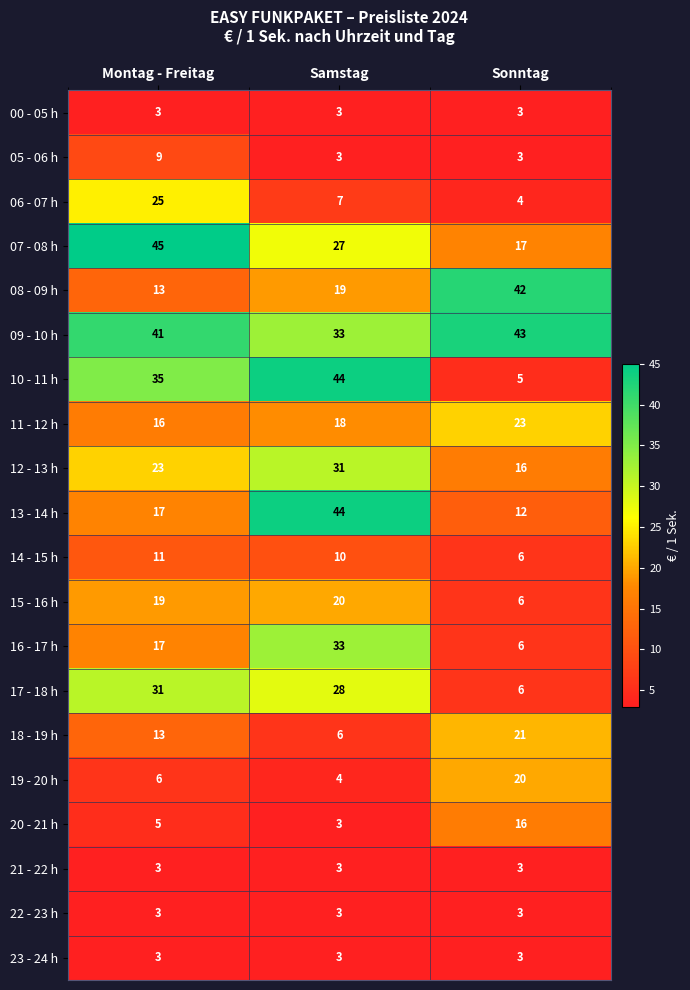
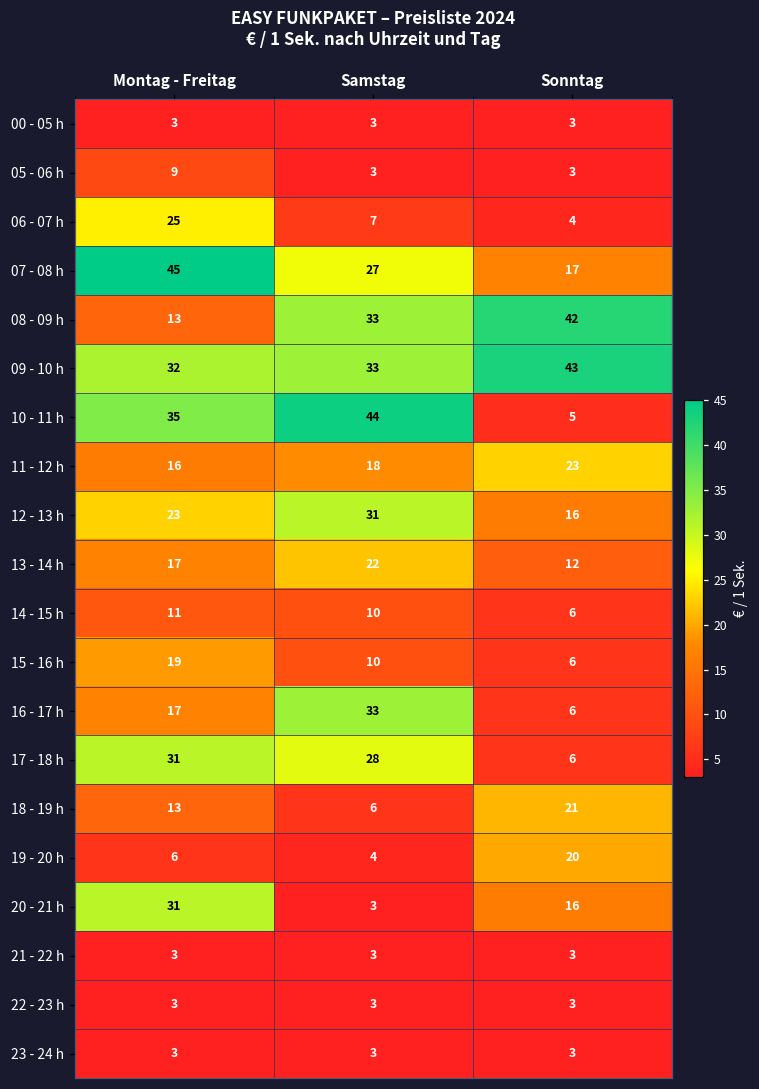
08 - 09 h, Samstag: 19 -> 33
09 - 10 h, Montag - Freitag: 41 -> 32
13 - 14 h, Samstag: 44 -> 22
15 - 16 h, Samstag: 20 -> 10
20 - 21 h, Montag - Freitag: 5 -> 31
